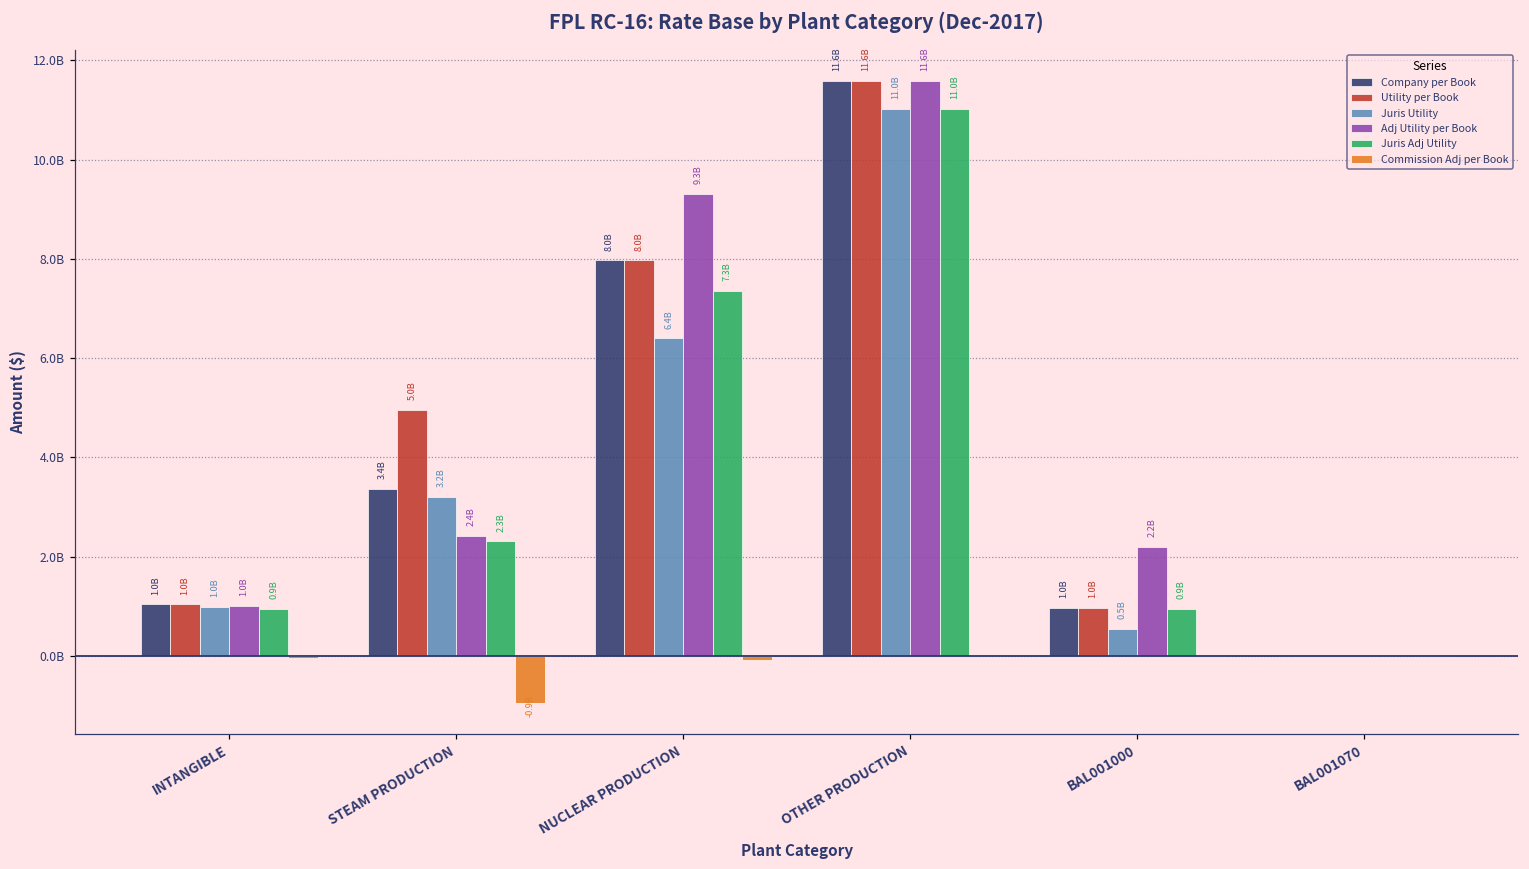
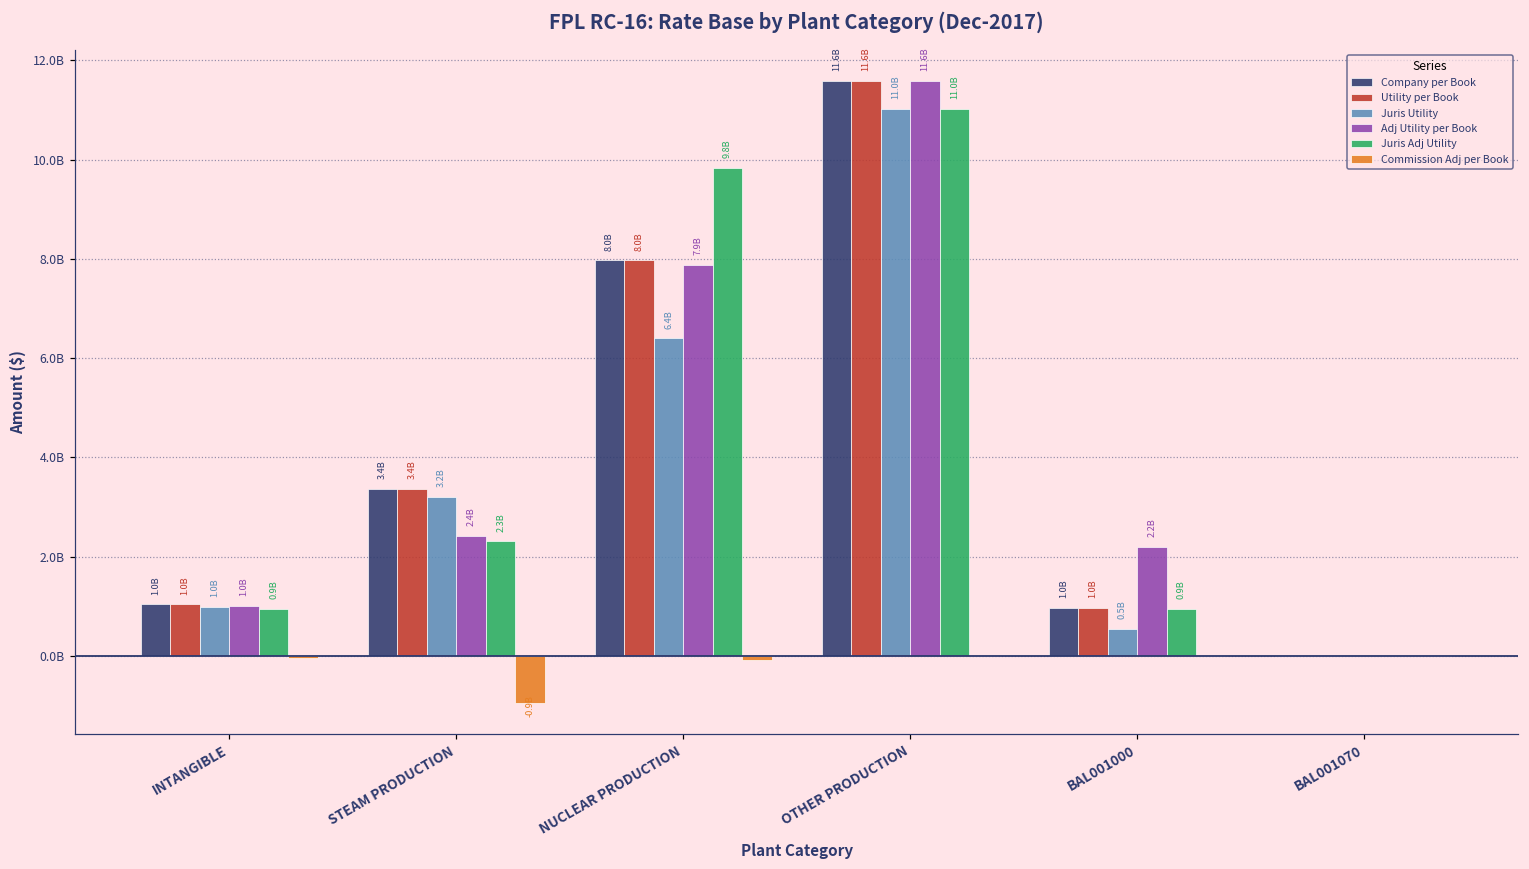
Utility per Book, STEAM PRODUCTION: 5.0B -> 3.4B
Adj Utility per Book, NUCLEAR PRODUCTION: 9.3B -> 7.9B
Juris Adj Utility, NUCLEAR PRODUCTION: 7.3B -> 9.8B
